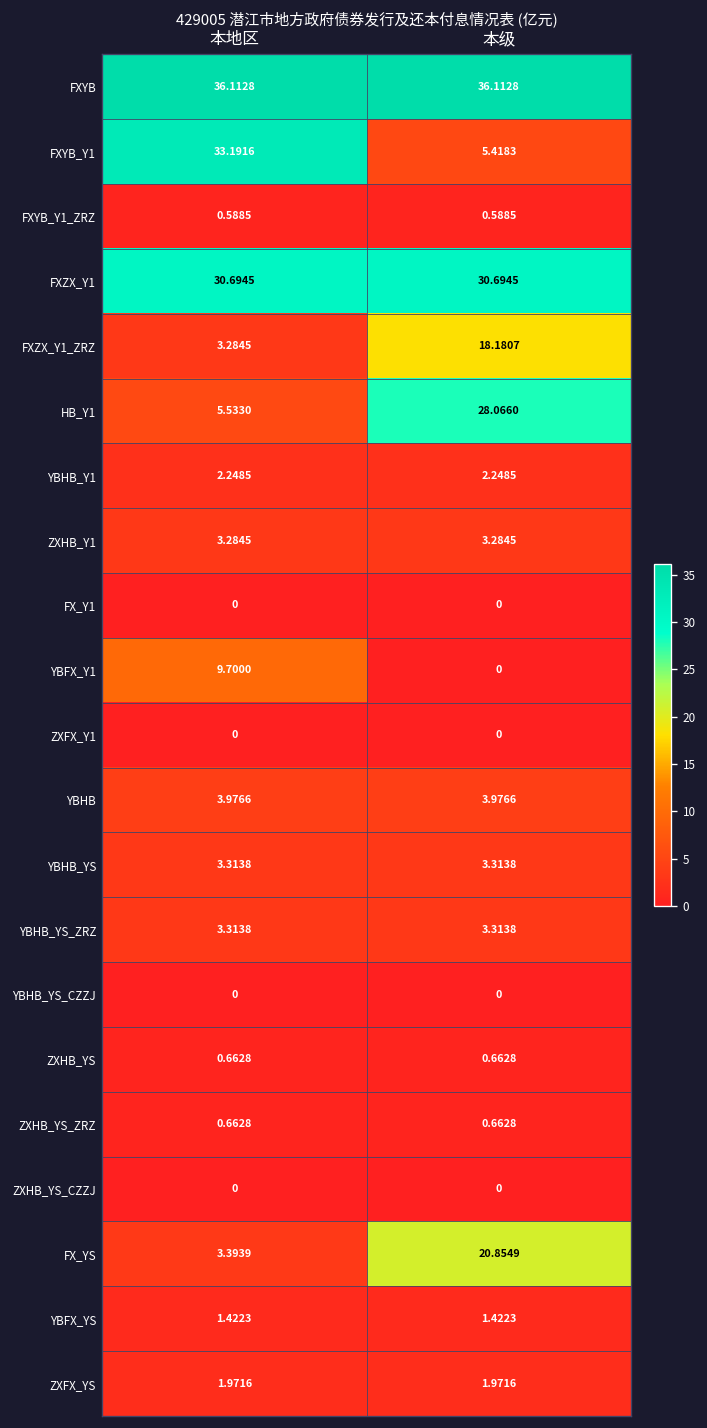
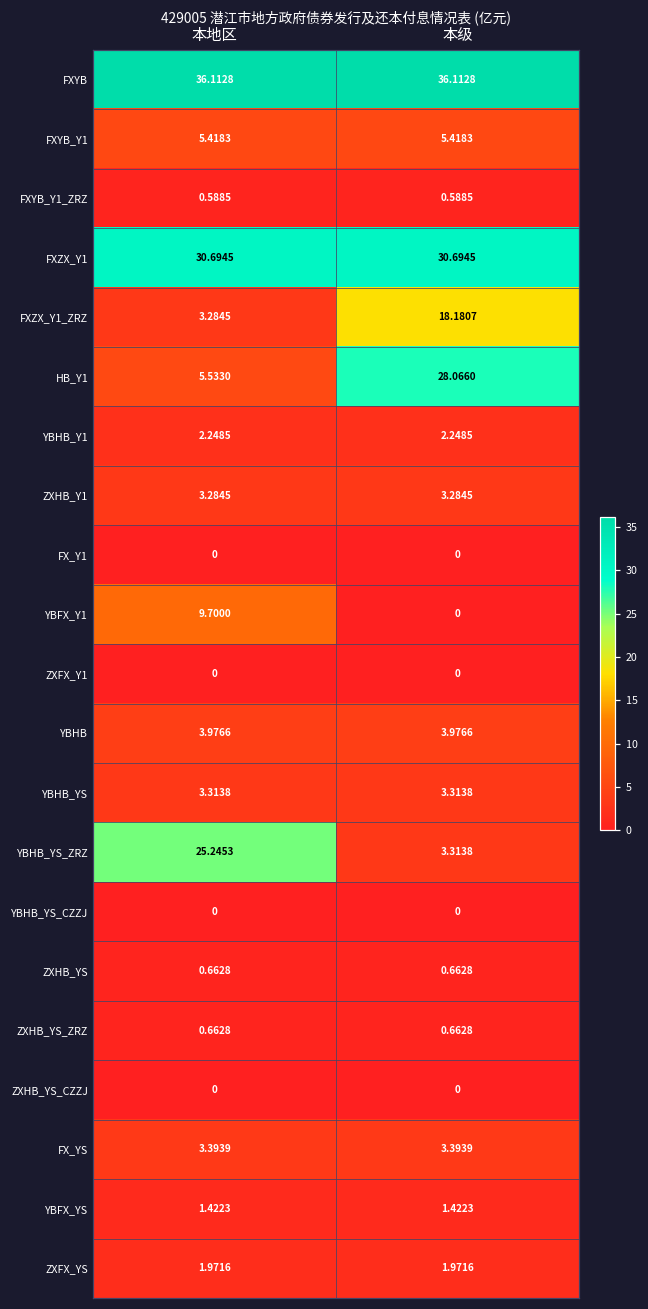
FXYB_Y1, 本地区: 33.1916 -> 5.4183
YBHB_YS_ZRZ, 本地区: 3.3138 -> 25.2453
FX_YS, 本级: 20.8549 -> 3.3939
